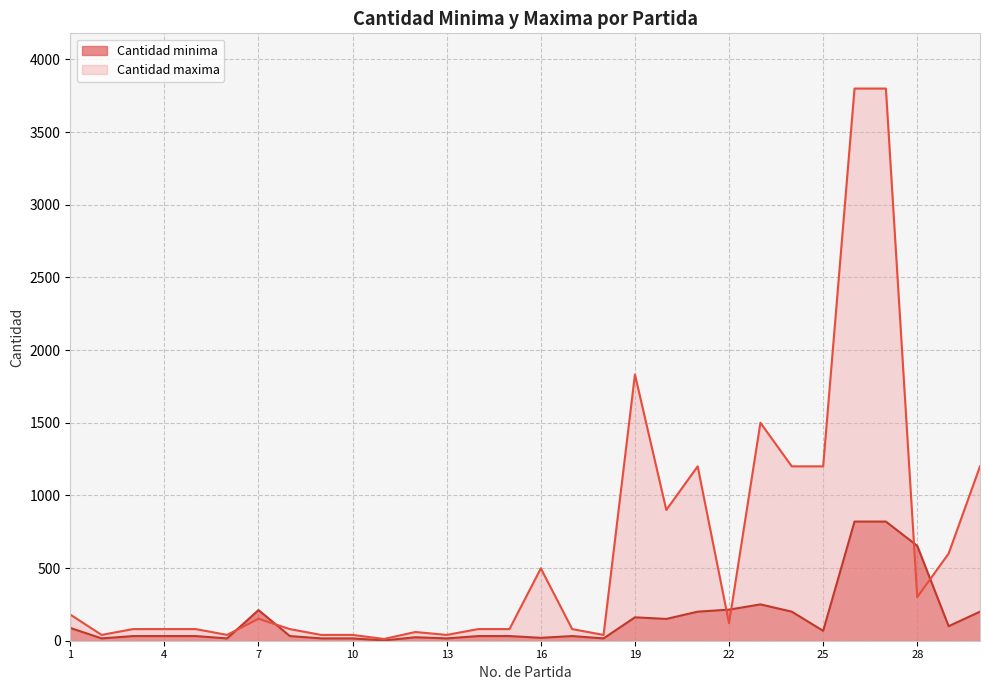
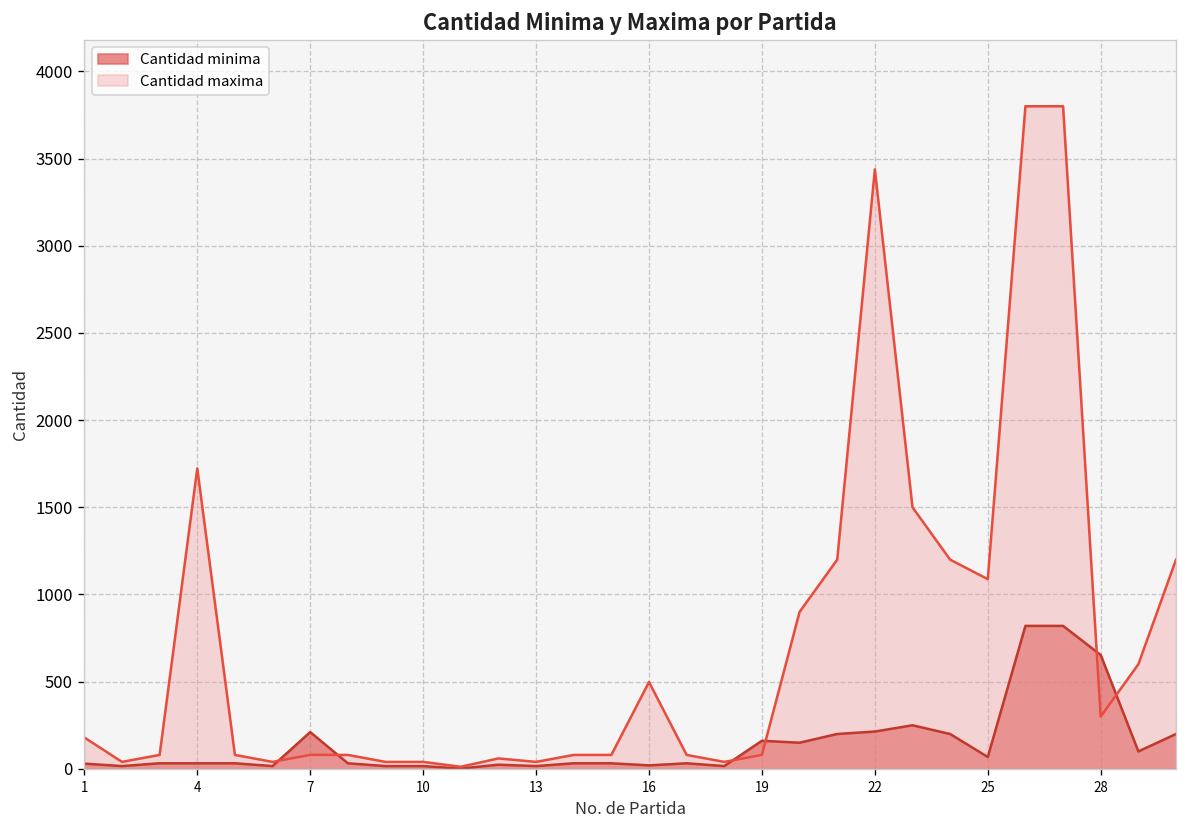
Cantidad minima, 1: 90 -> 30
Cantidad maxima, 4: 80 -> 1720
Cantidad maxima, 7: 150 -> 80
Cantidad maxima, 19: 1830 -> 80
Cantidad maxima, 22: 120 -> 3440
Cantidad maxima, 25: 1200 -> 1090
